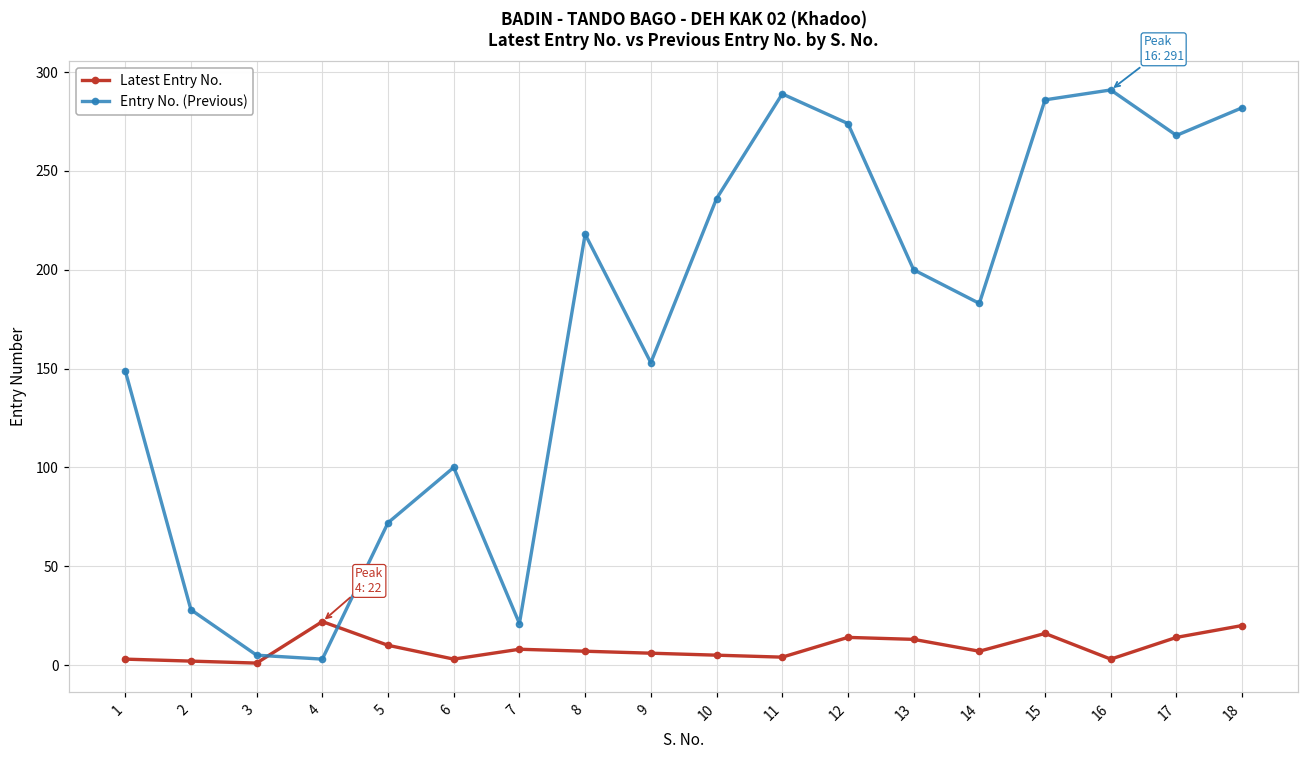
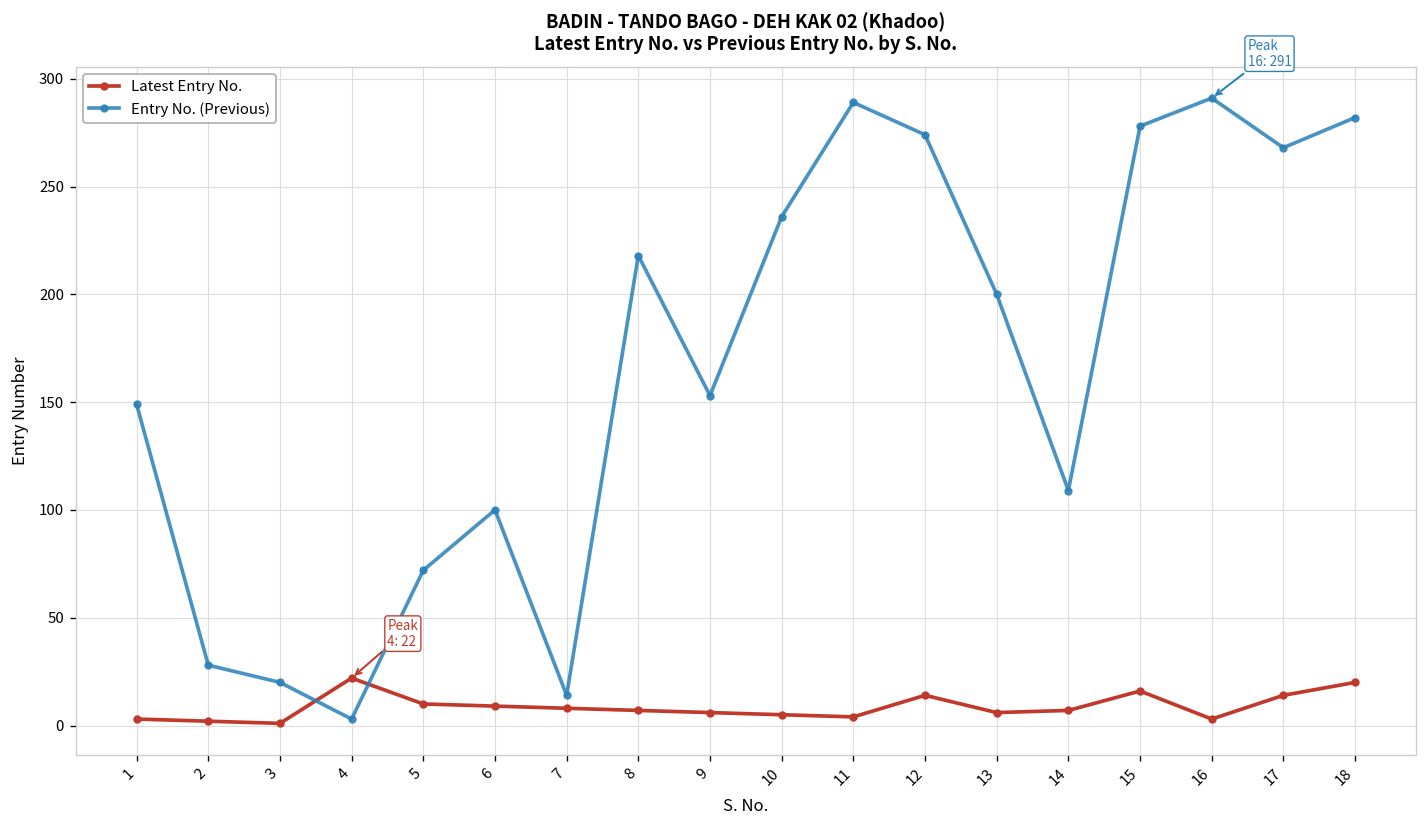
Entry No. (Previous), 3: 5 -> 20
Latest Entry No., 6: 3 -> 9
Entry No. (Previous), 7: 21 -> 14
Latest Entry No., 13: 13 -> 6
Entry No. (Previous), 14: 183 -> 109
Entry No. (Previous), 15: 286 -> 278
